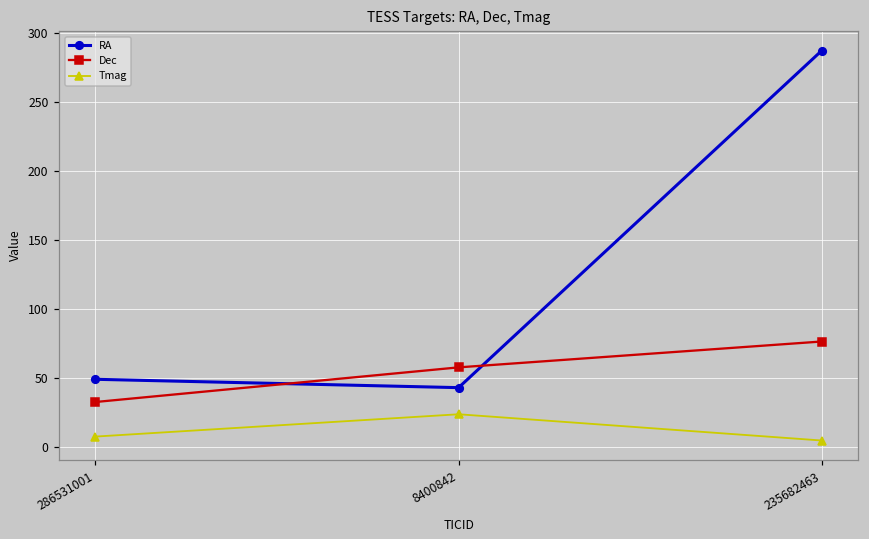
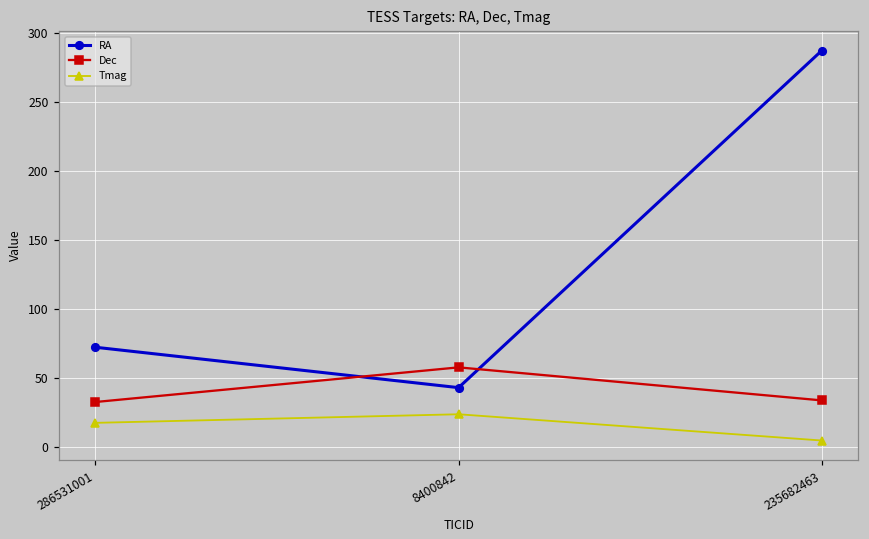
RA, 286531001: 49 -> 72
Tmag, 286531001: 8 -> 18
Dec, 235682463: 77 -> 34
